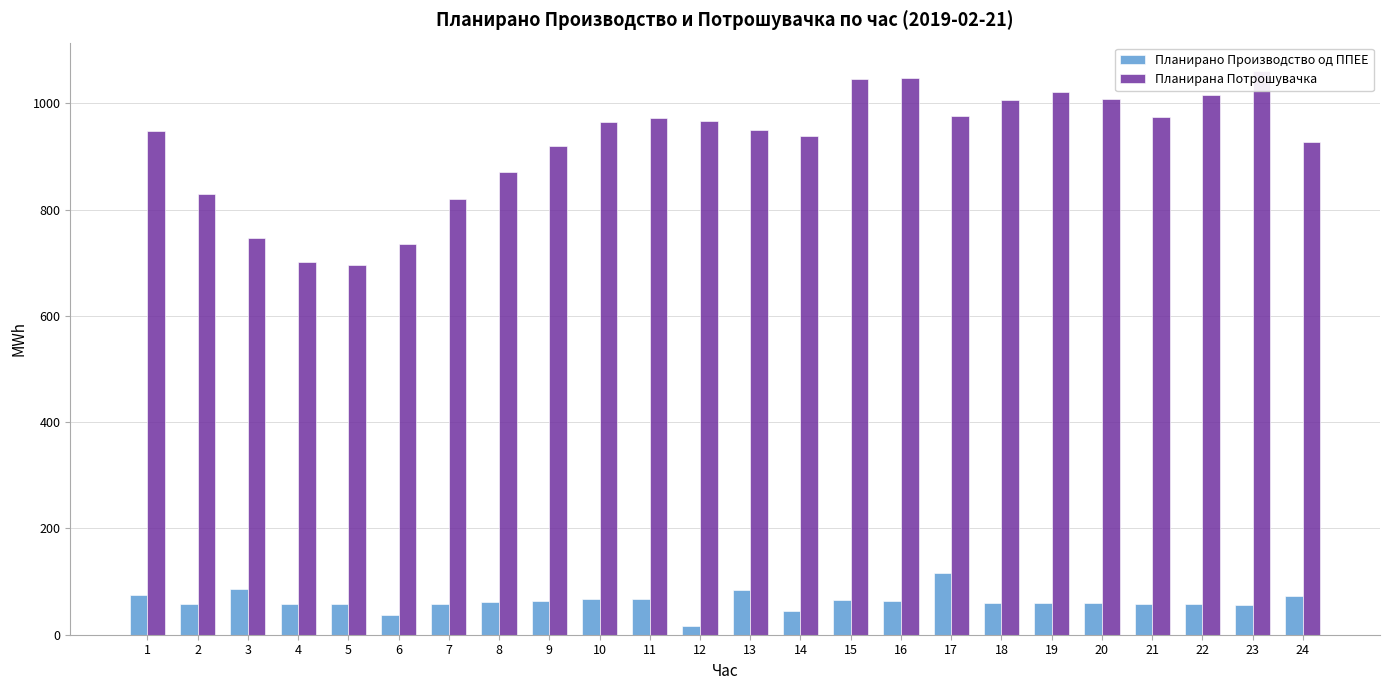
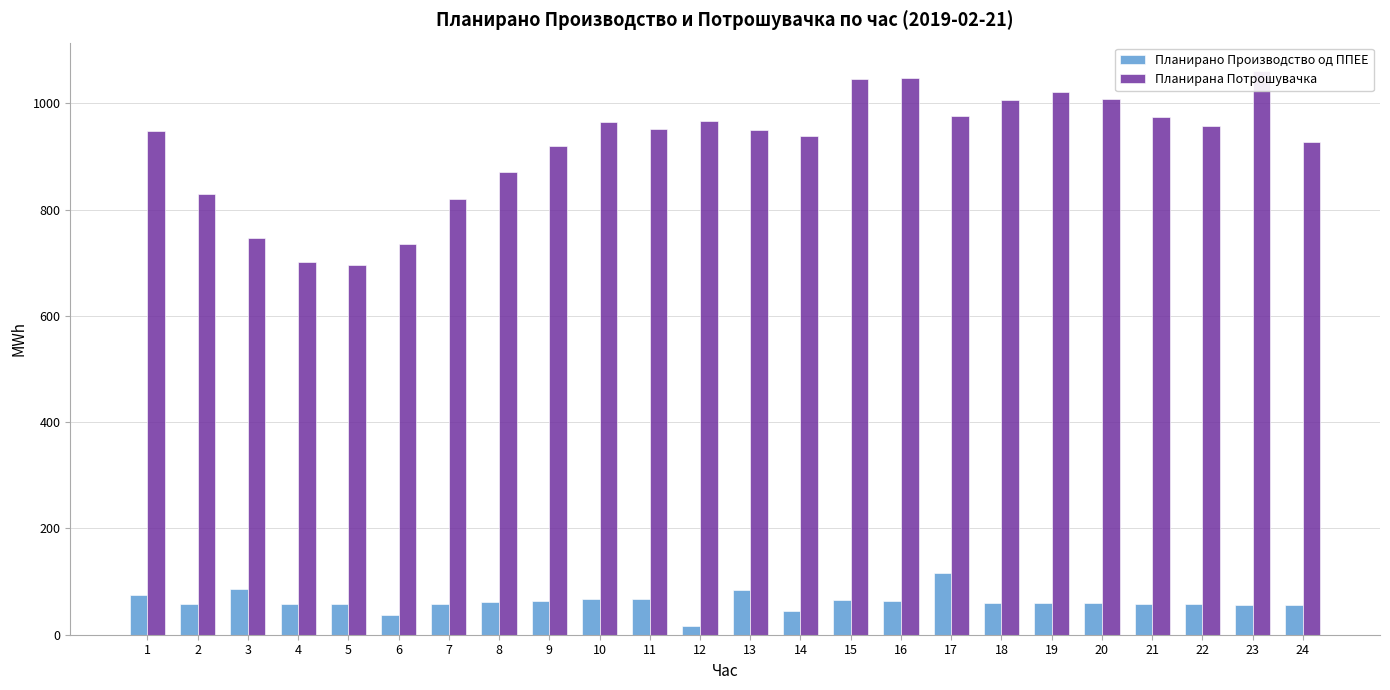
Планирана Потрошувачка, 11: 970 -> 950
Планирана Потрошувачка, 22: 1010 -> 960
Планирано Производство од ППЕЕ, 24: 70 -> 60
